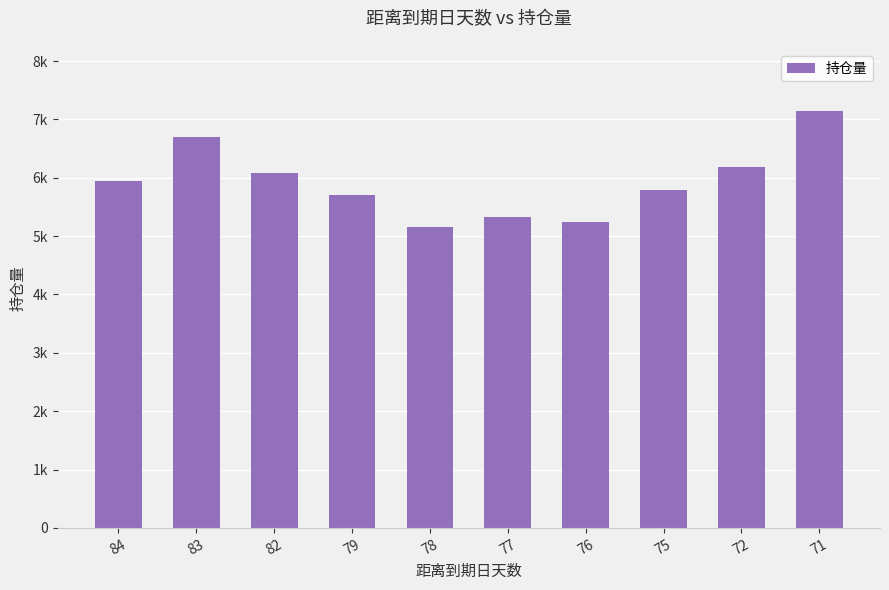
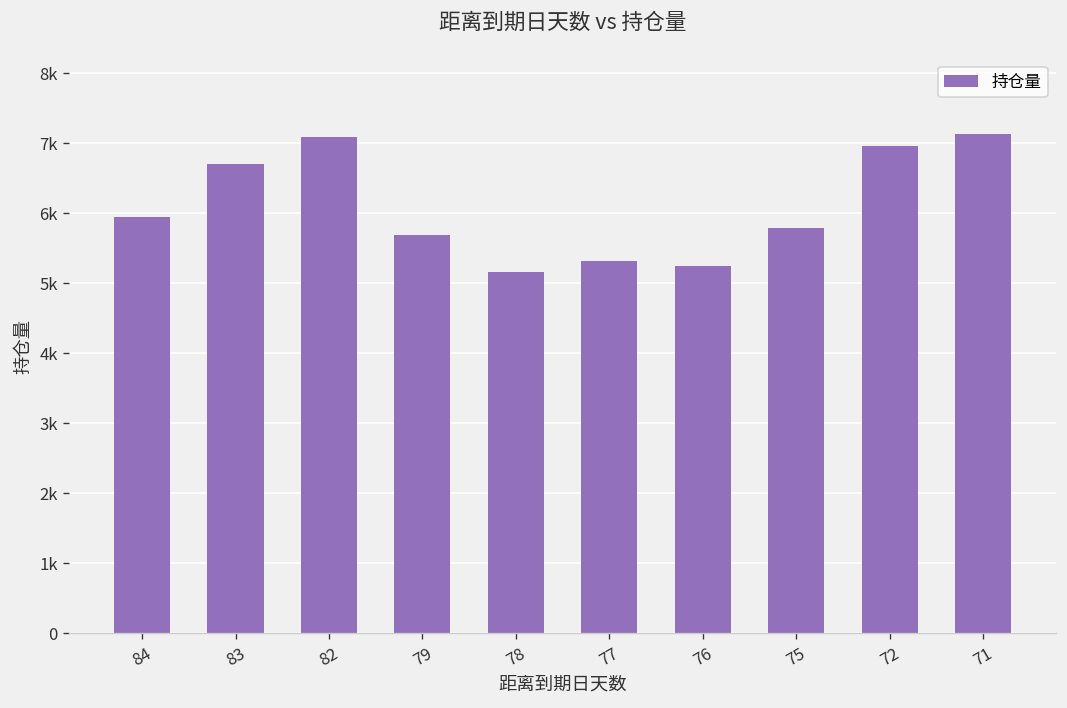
82: 6100 -> 7100
72: 6200 -> 7000
